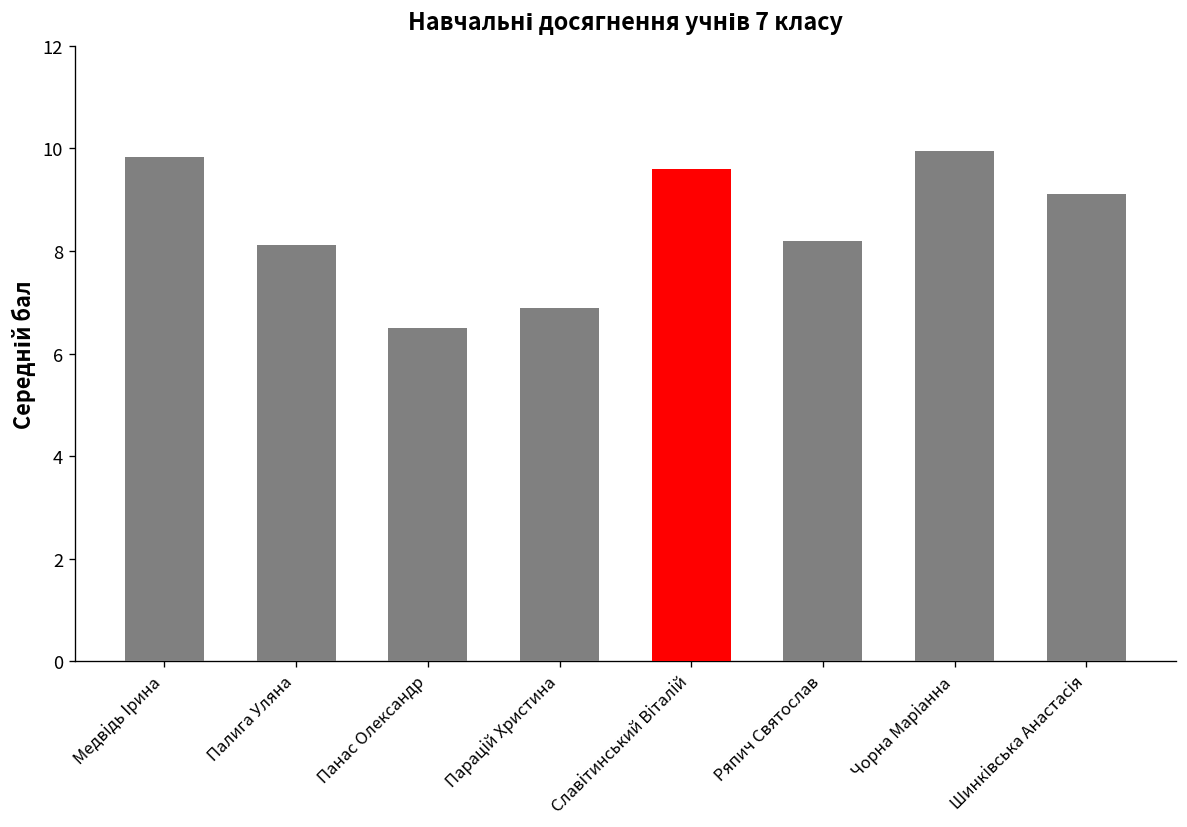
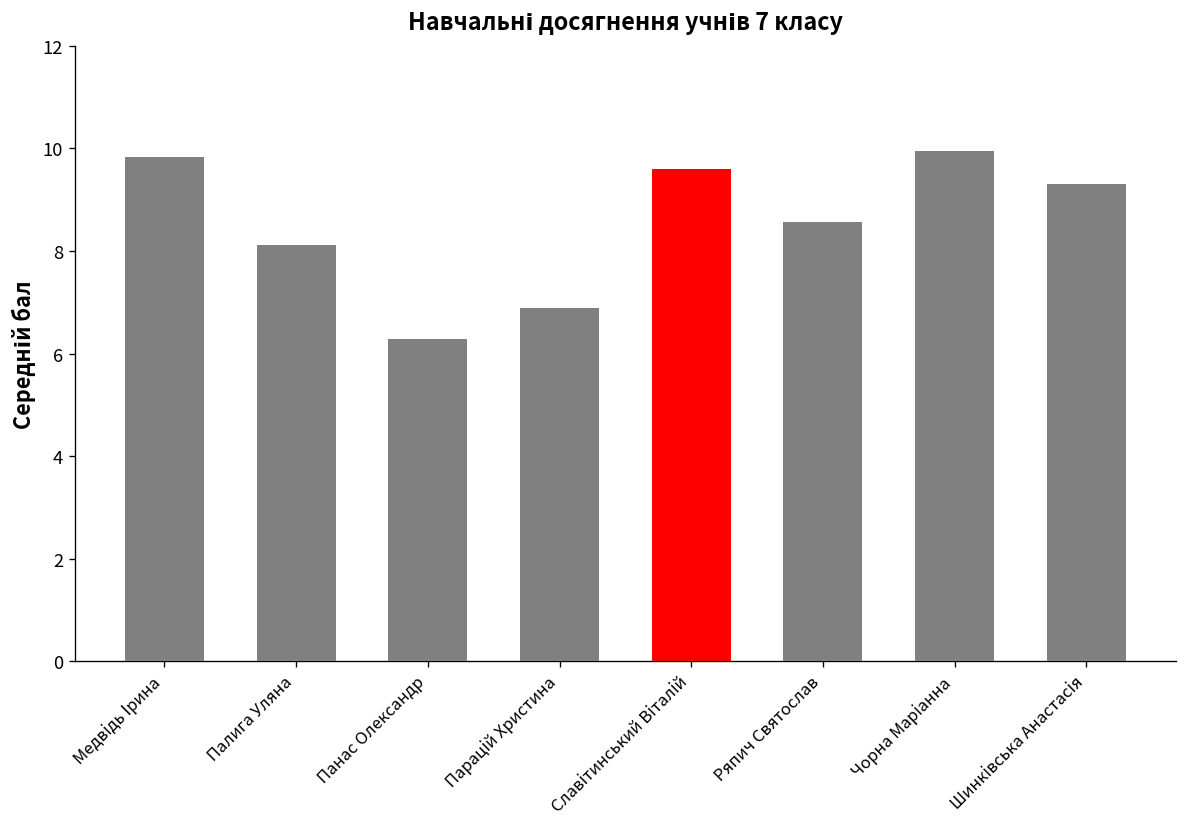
Панас Олександр: 6.5 -> 6.3
Ряпич Святослав: 8.2 -> 8.6
Шинківська Анастасія: 9.1 -> 9.3
